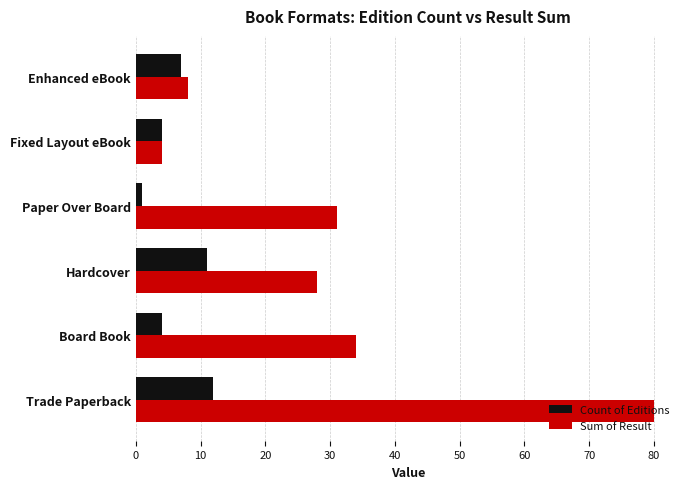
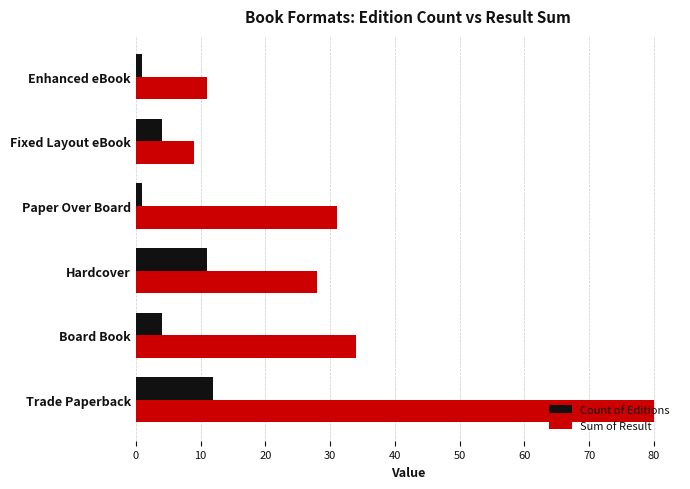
Count of Editions, Enhanced eBook: 7 -> 1
Sum of Result, Enhanced eBook: 8 -> 11
Sum of Result, Fixed Layout eBook: 4 -> 9
